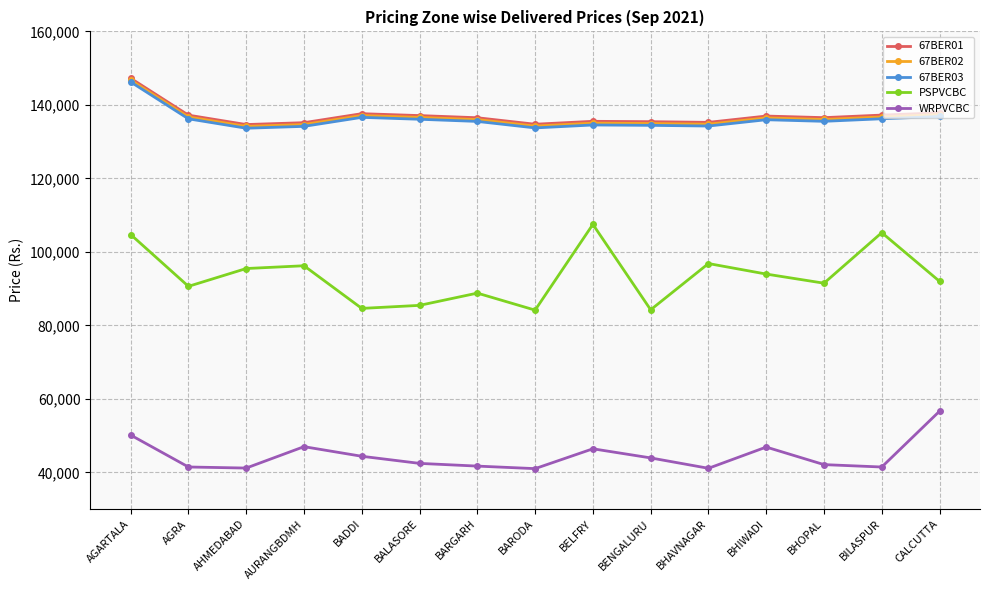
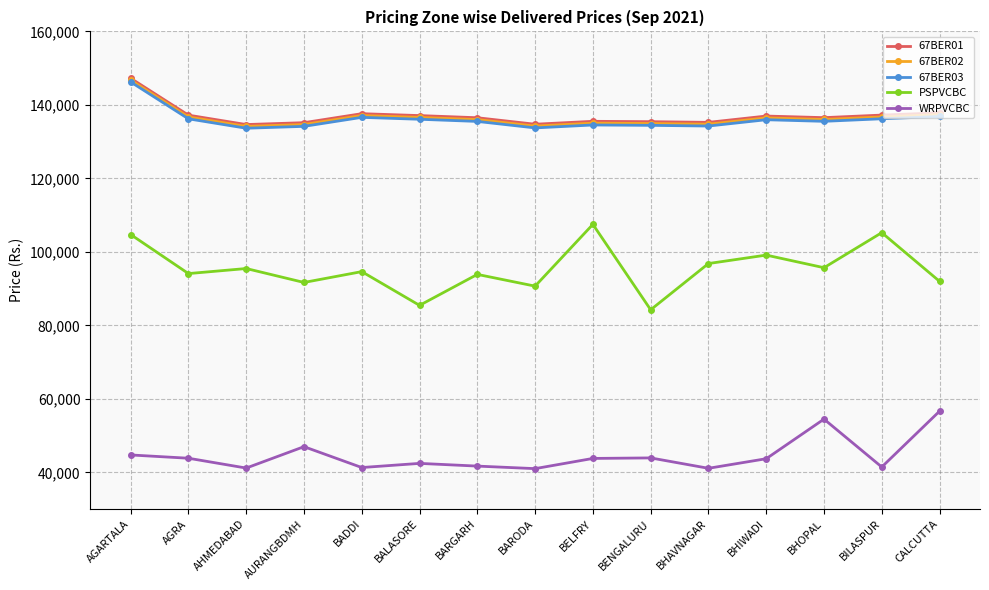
WRPVCBC, AGARTALA: 50,000 -> 45,000
PSPVCBC, AGRA: 91,000 -> 94,000
WRPVCBC, AGRA: 41,000 -> 44,000
PSPVCBC, AURANGBDMH: 96,000 -> 92,000
PSPVCBC, BADDI: 85,000 -> 95,000
WRPVCBC, BADDI: 44,000 -> 41,000
PSPVCBC, BARGARH: 89,000 -> 94,000
PSPVCBC, BARODA: 84,000 -> 91,000
WRPVCBC, BELFRY: 46,000 -> 44,000
PSPVCBC, BHIWADI: 94,000 -> 99,000
WRPVCBC, BHIWADI: 47,000 -> 44,000
PSPVCBC, BHOPAL: 91,000 -> 96,000
WRPVCBC, BHOPAL: 42,000 -> 54,000
